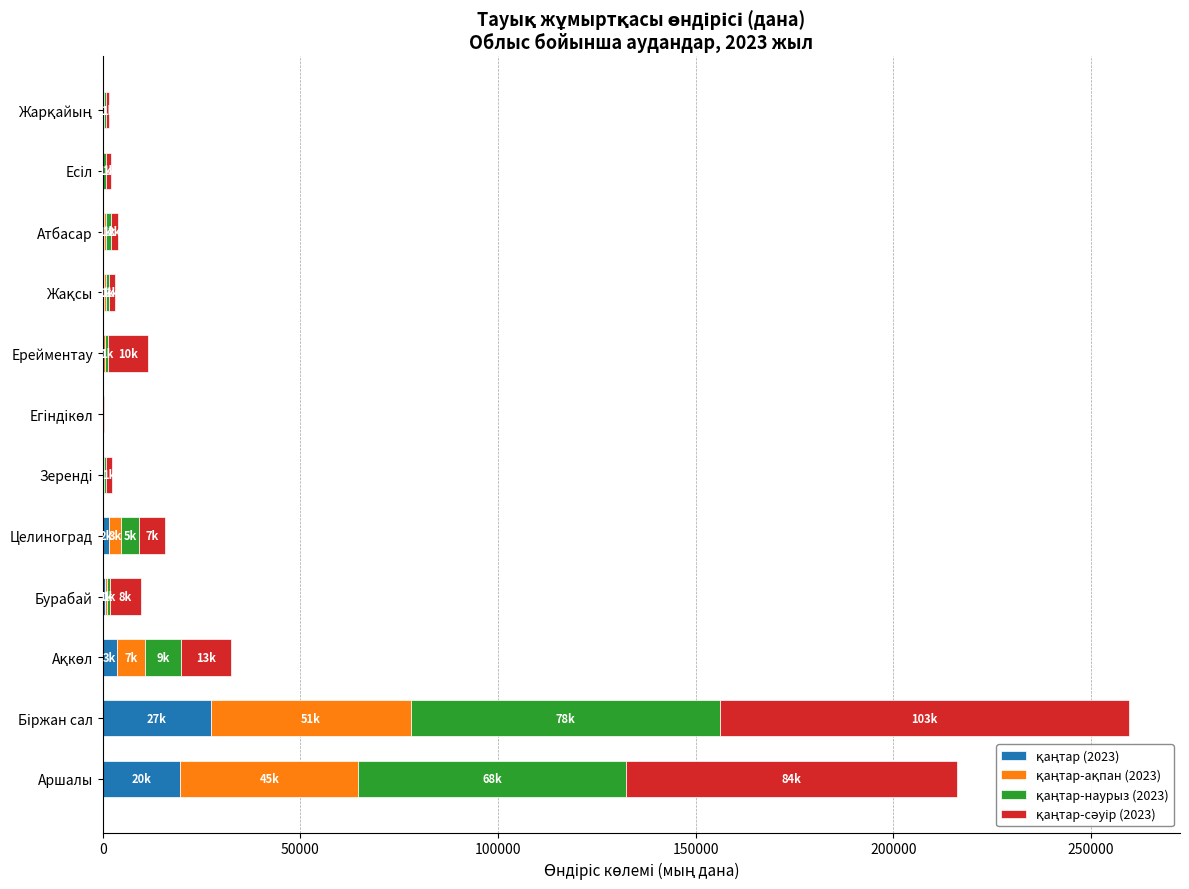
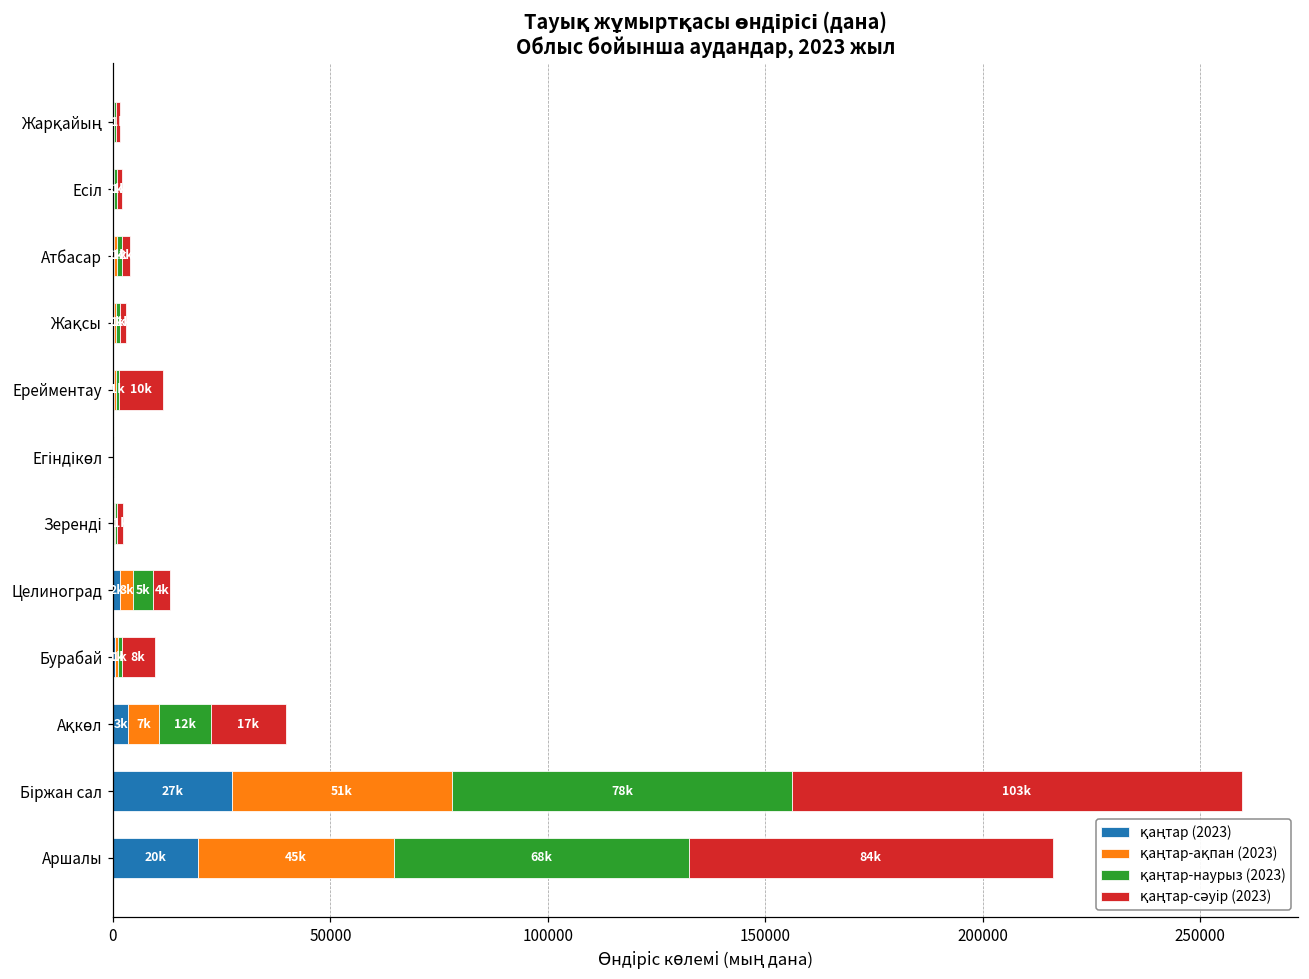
қаңтар-сәуір (2023), Целиноград: 7k -> 4k
қаңтар-наурыз (2023), Ақкөл: 9k -> 12k
қаңтар-сәуір (2023), Ақкөл: 13k -> 17k
